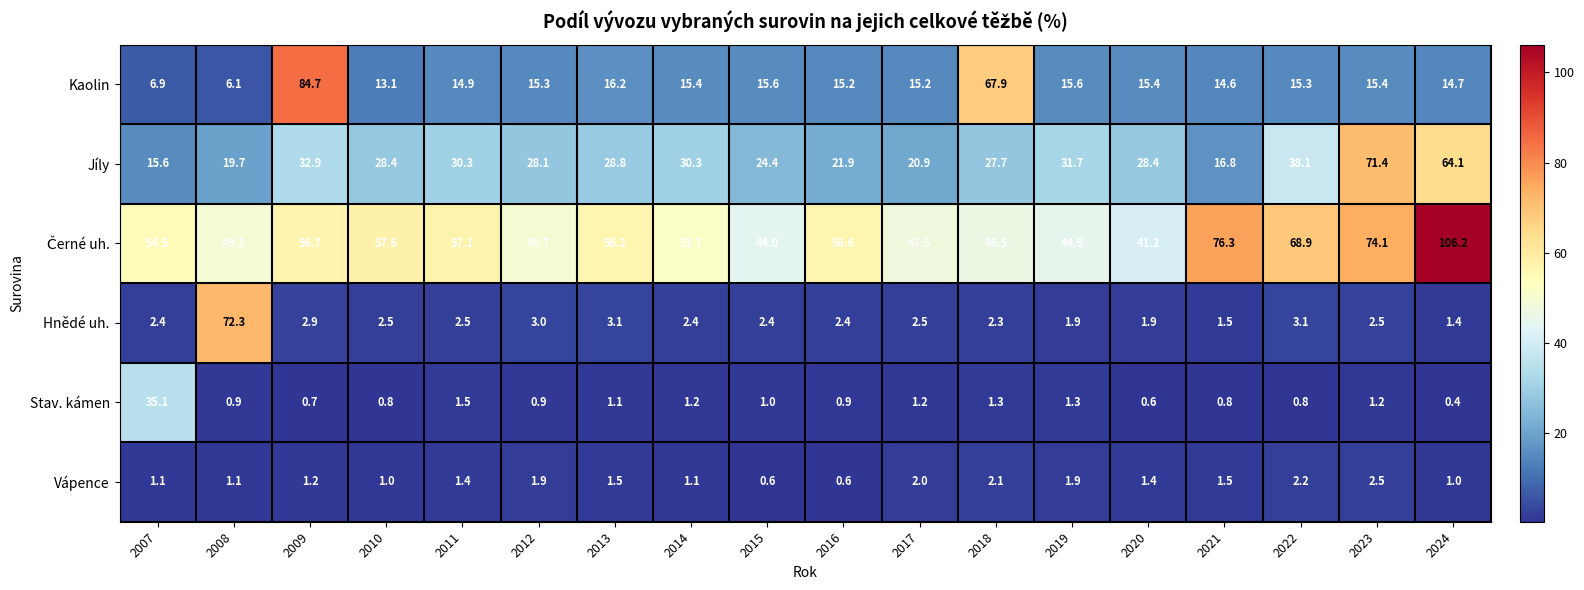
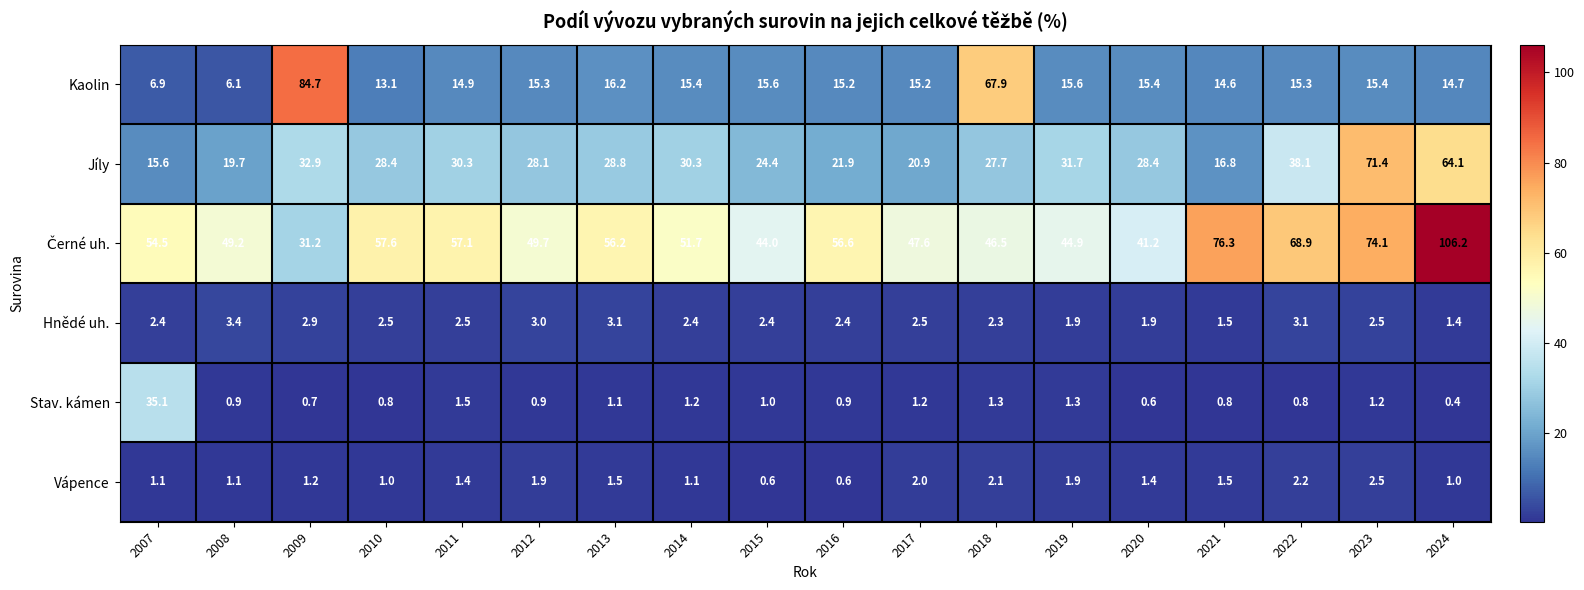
Černé uh., 2009: 56.7 -> 31.2
Hnědé uh., 2008: 72.3 -> 3.4
